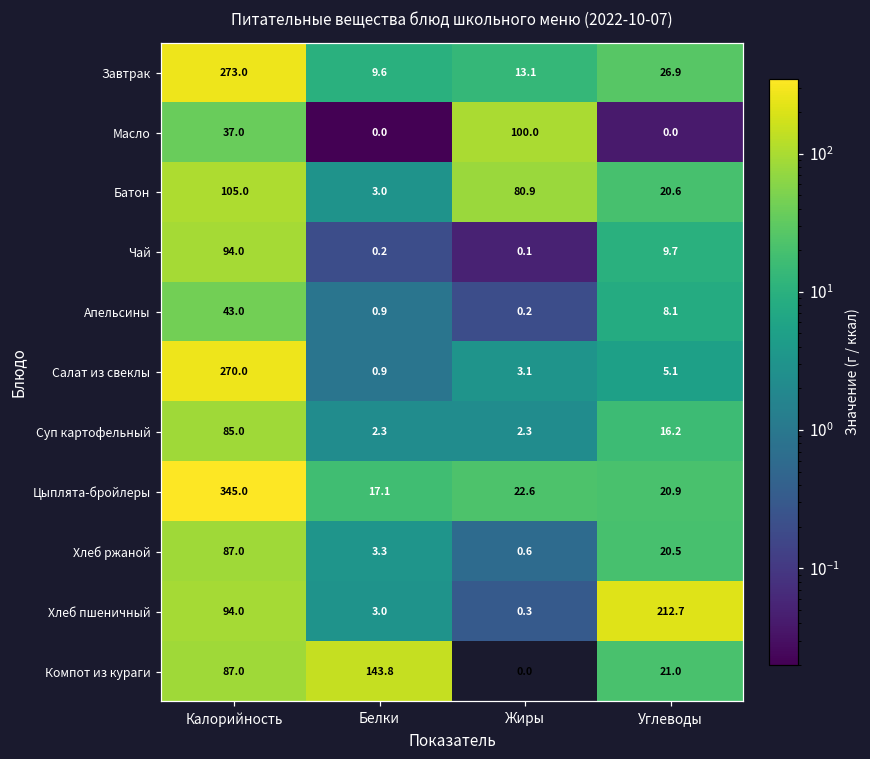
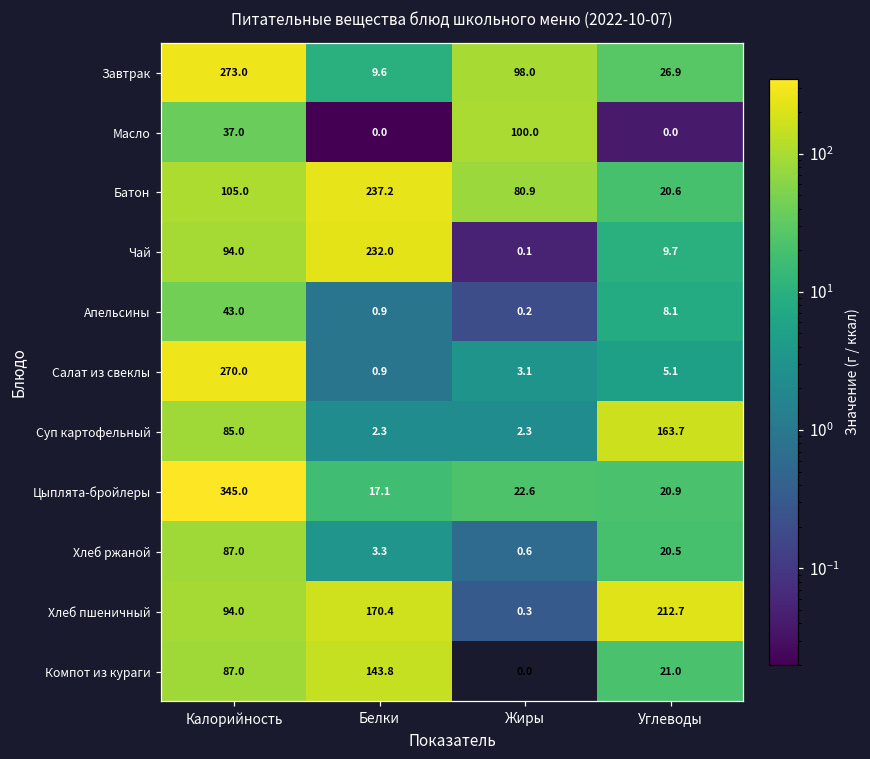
Завтрак, Жиры: 13.1 -> 98.0
Батон, Белки: 3.0 -> 237.2
Чай, Белки: 0.2 -> 232.0
Суп картофельный, Углеводы: 16.2 -> 163.7
Хлеб пшеничный, Белки: 3.0 -> 170.4
